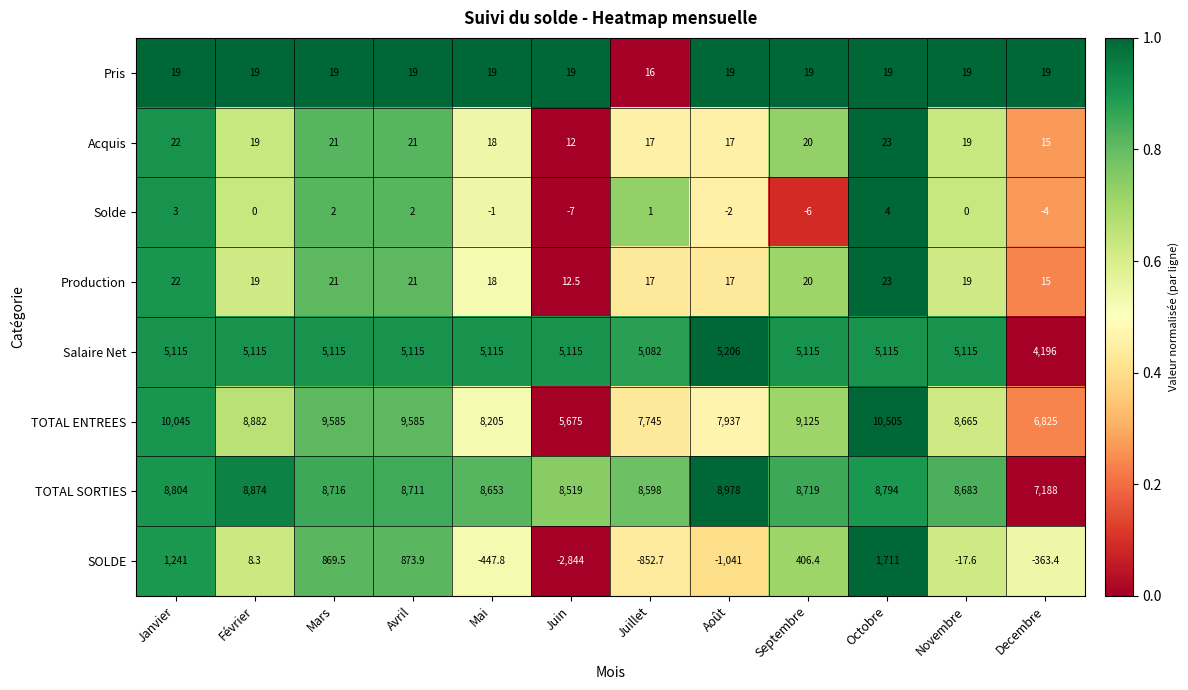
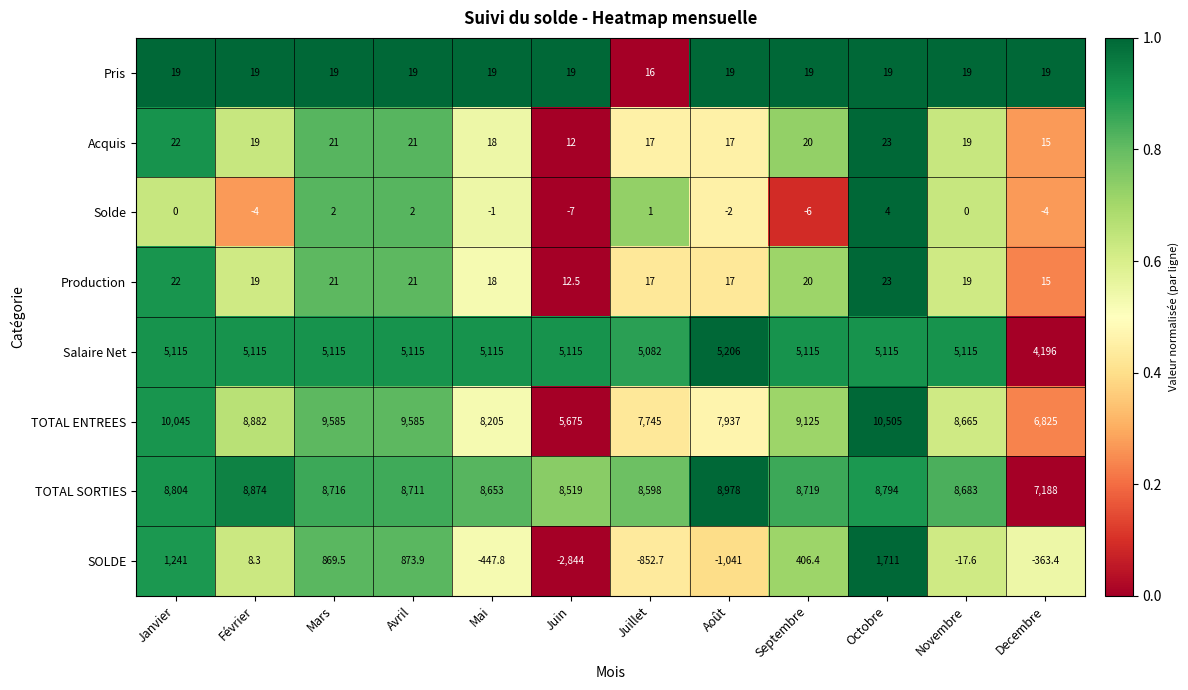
Solde, Janvier: 3 -> 0
Solde, Février: 0 -> -4
